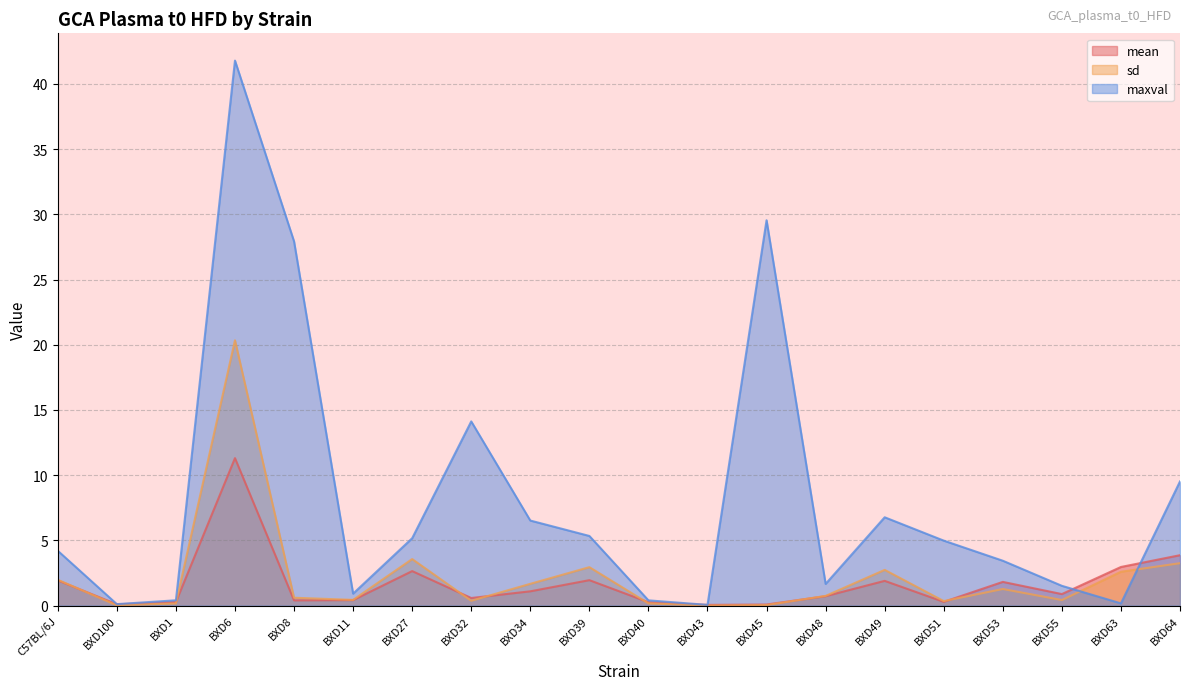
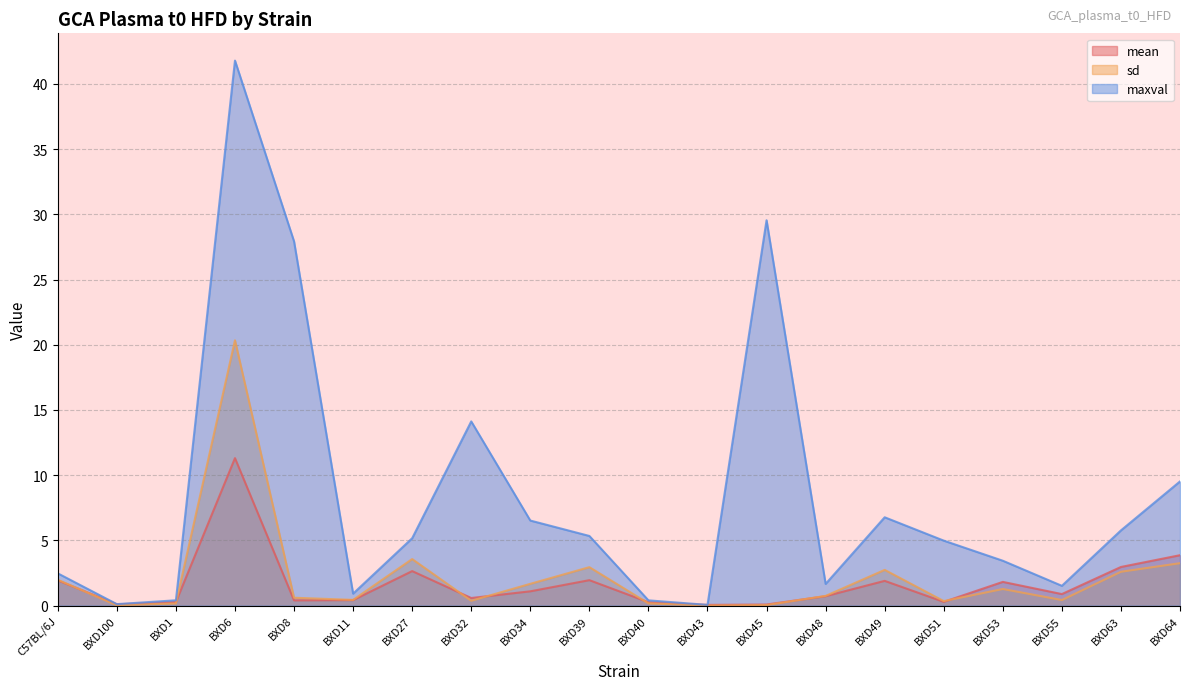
maxval, C57BL/6J: 4.2 -> 2.5
maxval, BXD63: 0.2 -> 5.8
